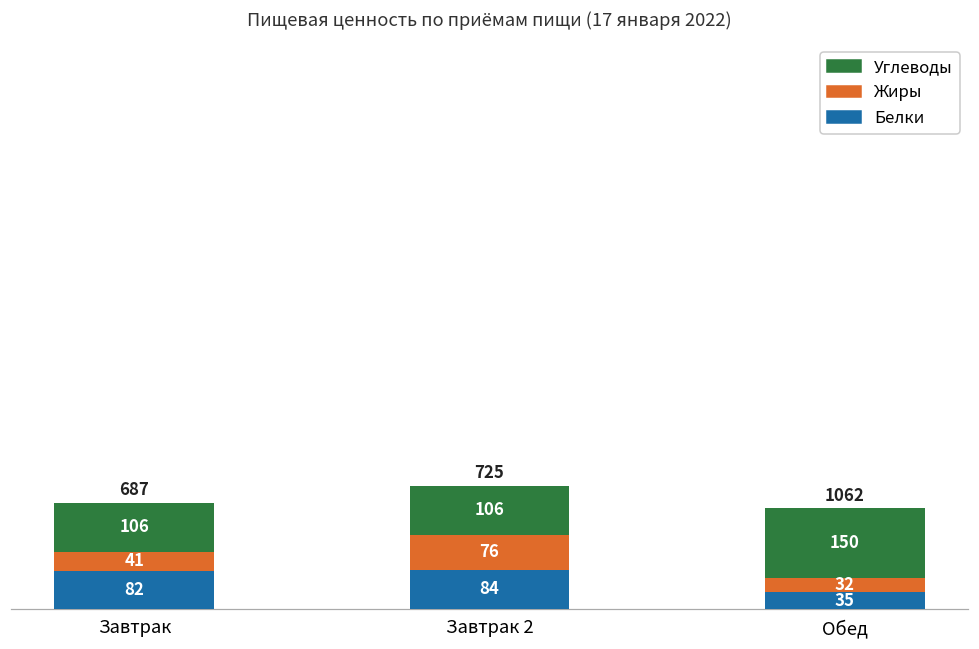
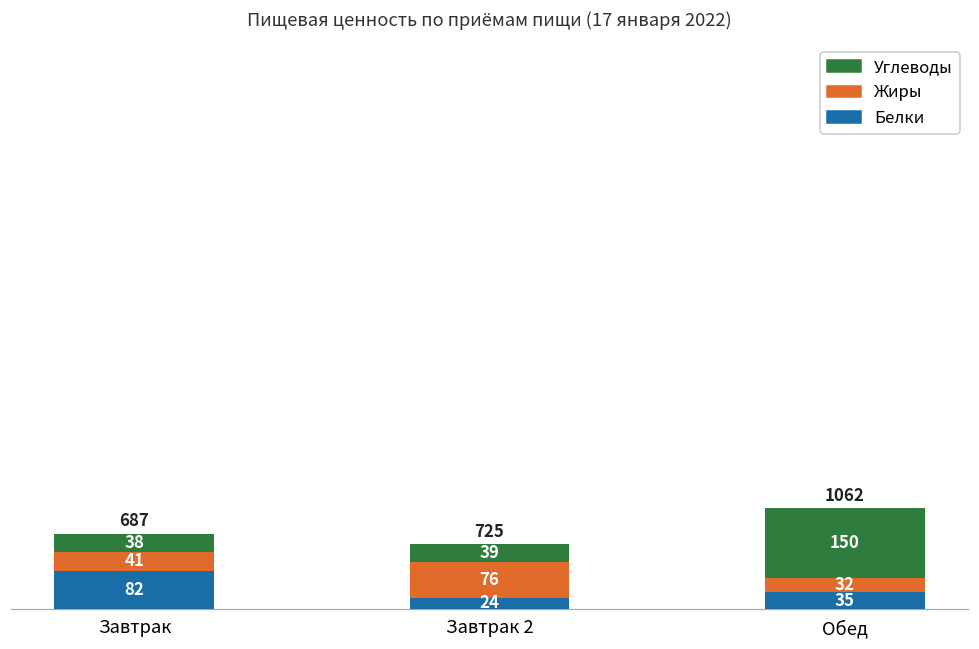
Углеводы, Завтрак: 106 -> 38
Белки, Завтрак 2: 84 -> 24
Углеводы, Завтрак 2: 106 -> 39
